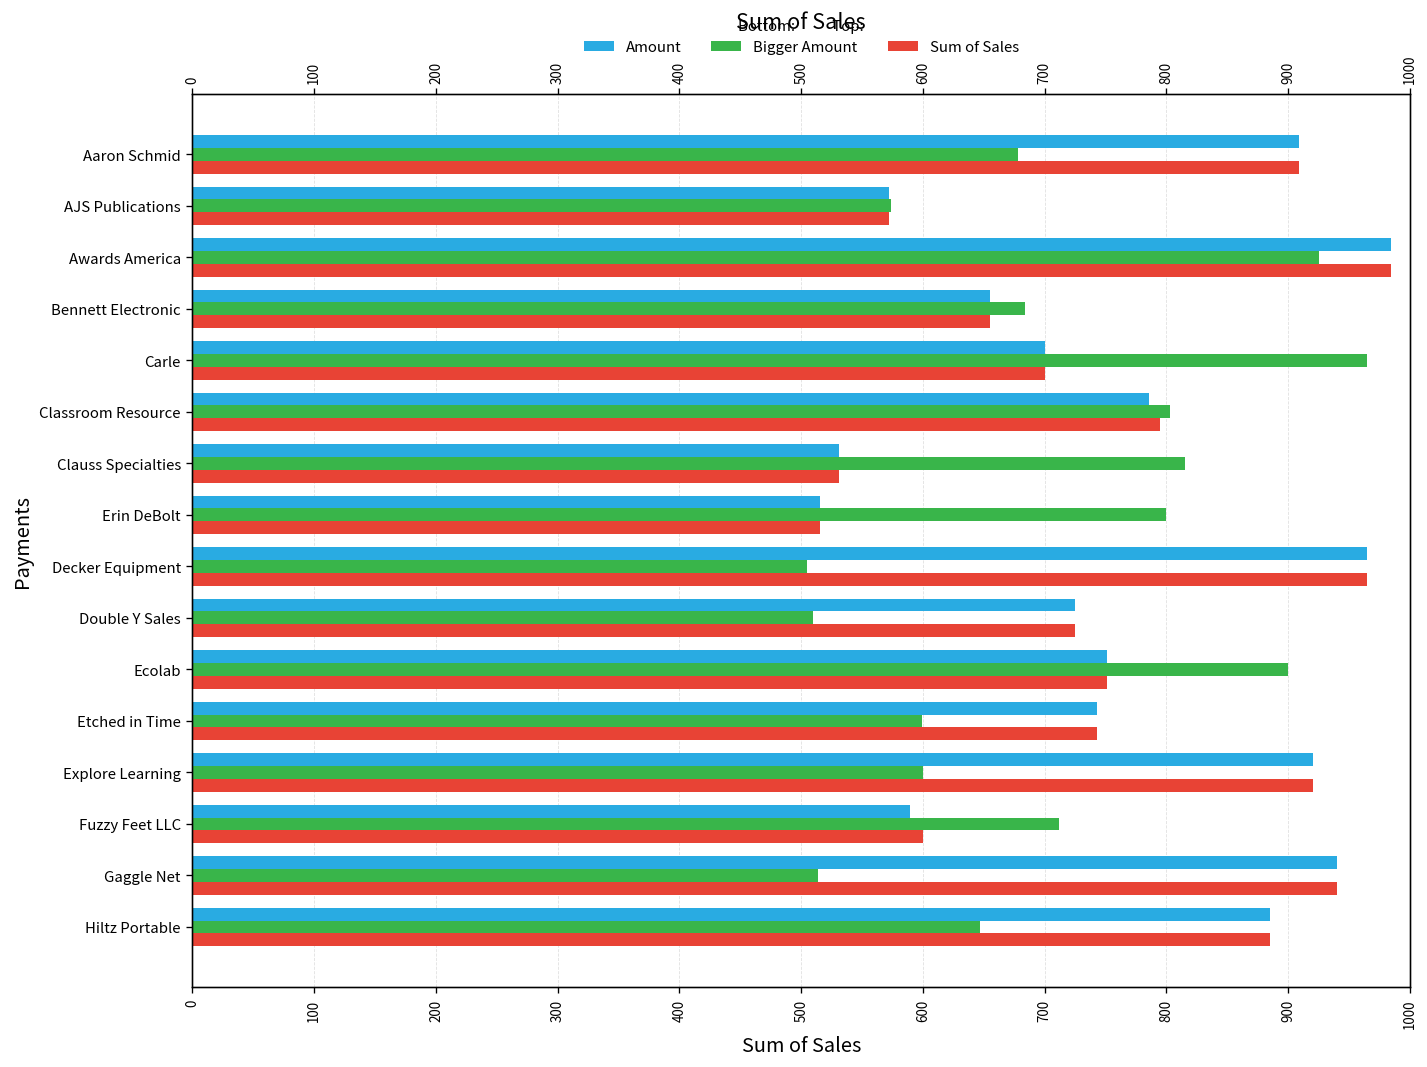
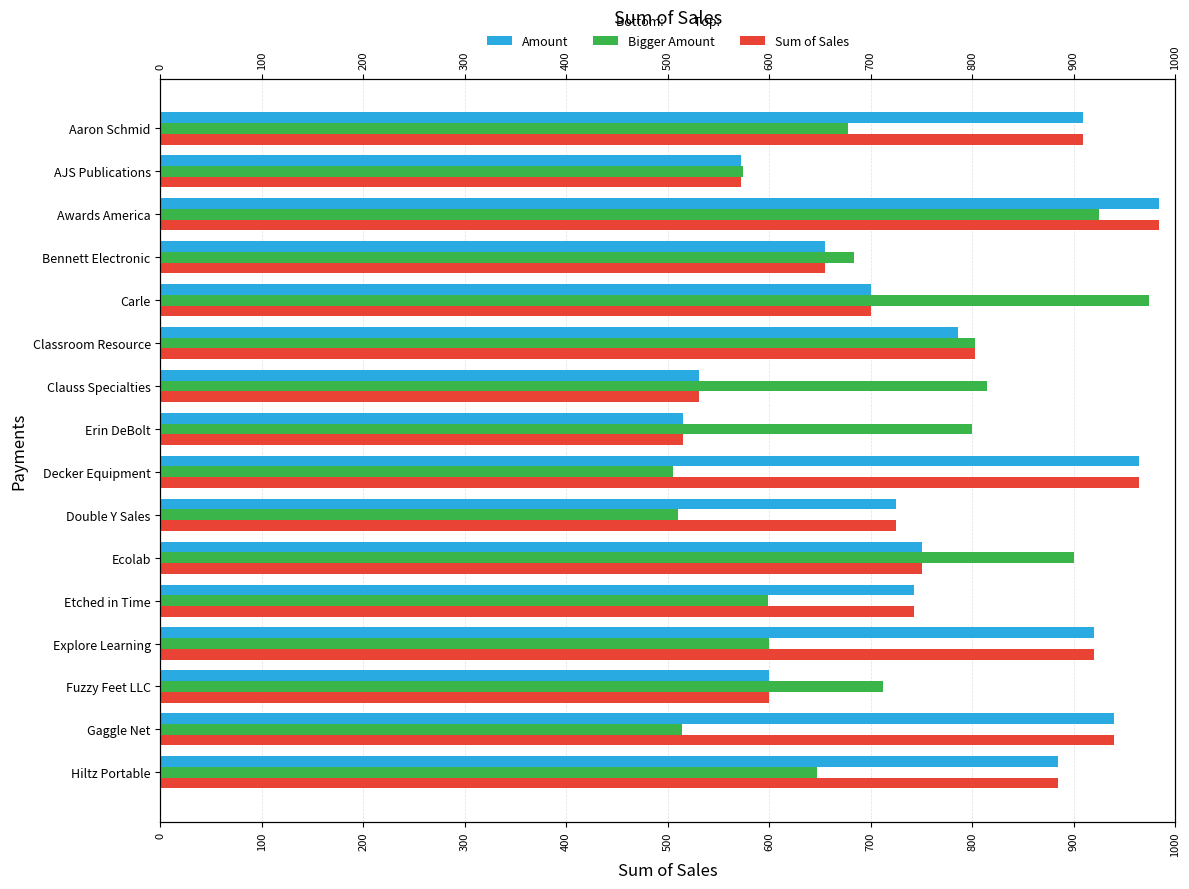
Bigger Amount, Carle: 965 -> 974
Sum of Sales, Classroom Resource: 795 -> 803
Amount, Fuzzy Feet LLC: 589 -> 600
